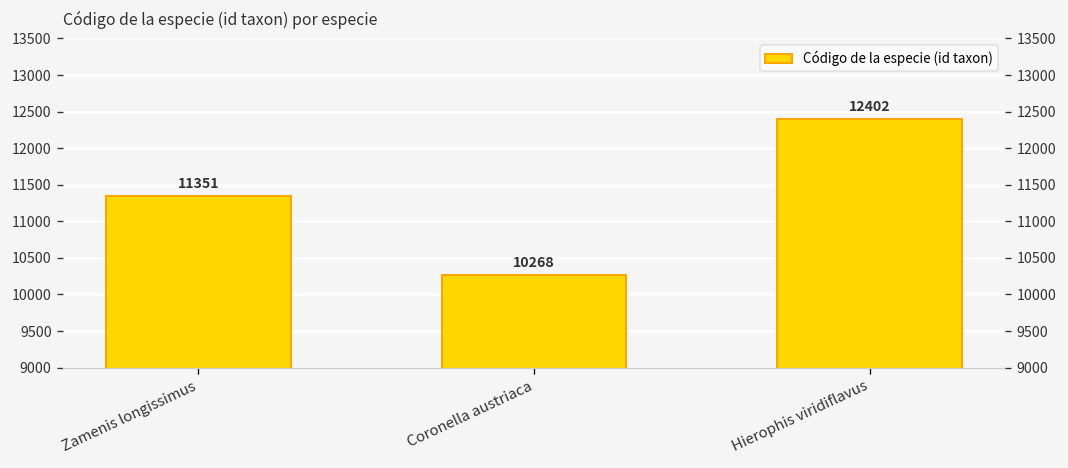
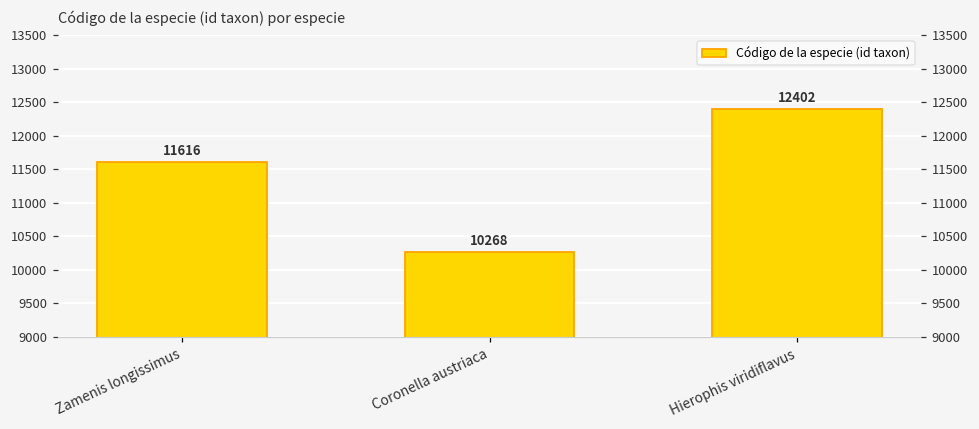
Zamenis longissimus: 11351 -> 11616
